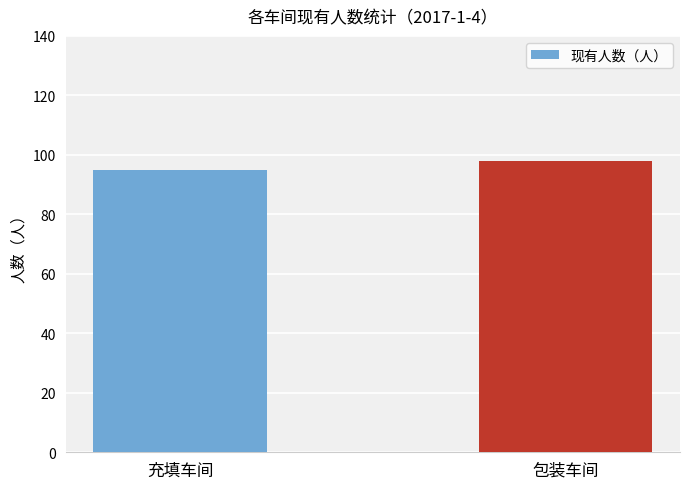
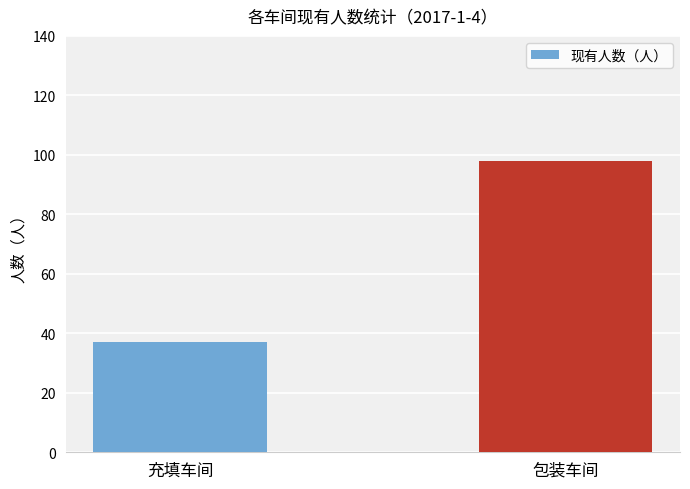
充填车间: 95 -> 37
